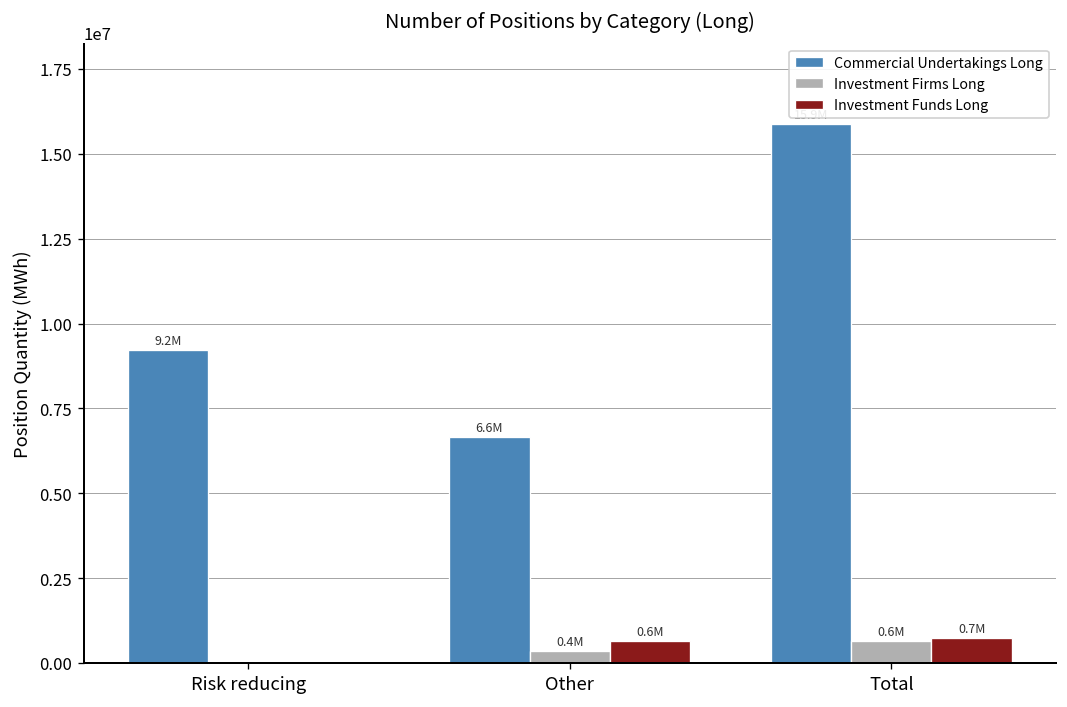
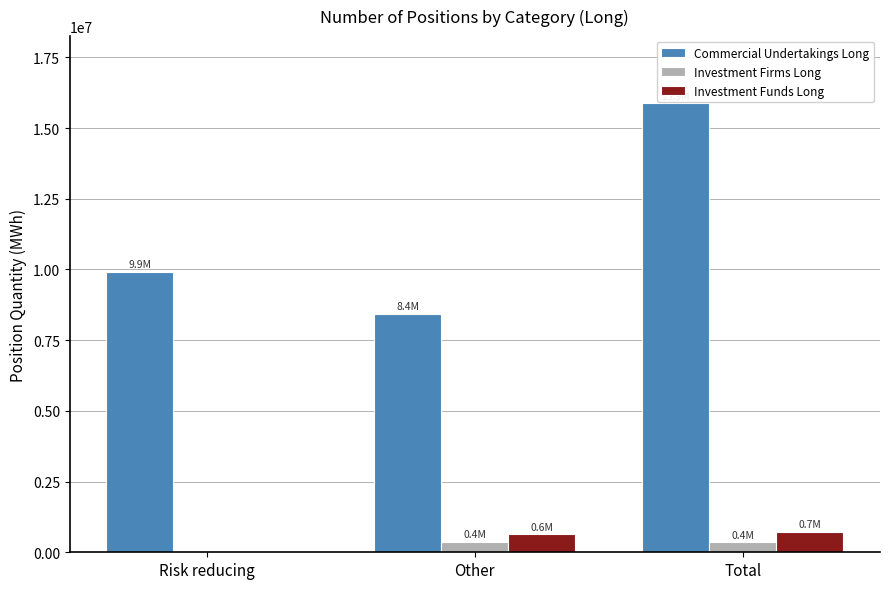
Commercial Undertakings Long, Risk reducing: 9.2M -> 9.9M
Commercial Undertakings Long, Other: 6.6M -> 8.4M
Investment Firms Long, Total: 0.6M -> 0.4M
